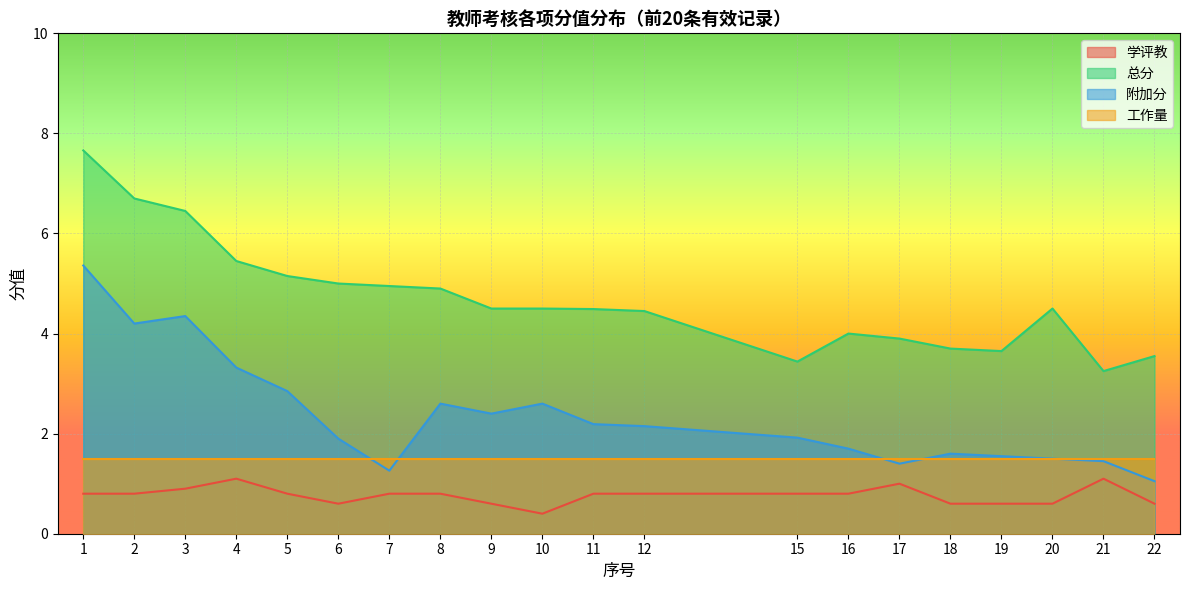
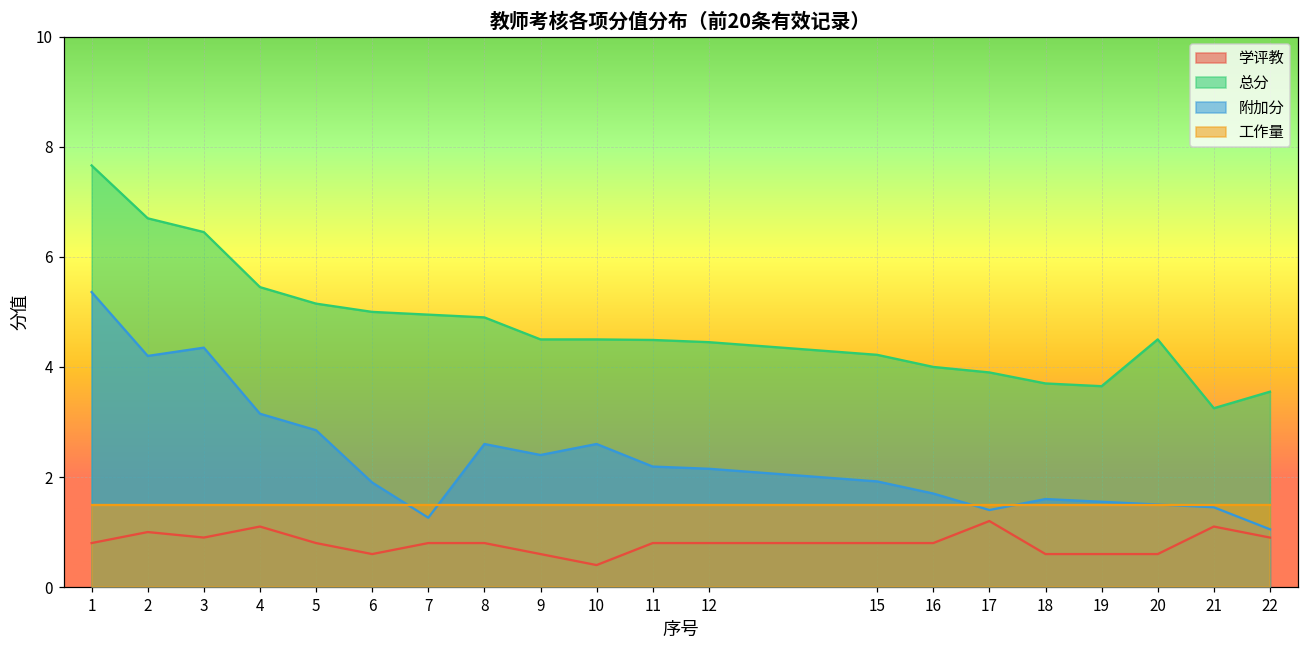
学评教, 2: 0.8 -> 1.0
附加分, 4: 3.3 -> 3.2
总分, 15: 3.4 -> 4.2
学评教, 17: 1.0 -> 1.2
学评教, 22: 0.6 -> 0.9
